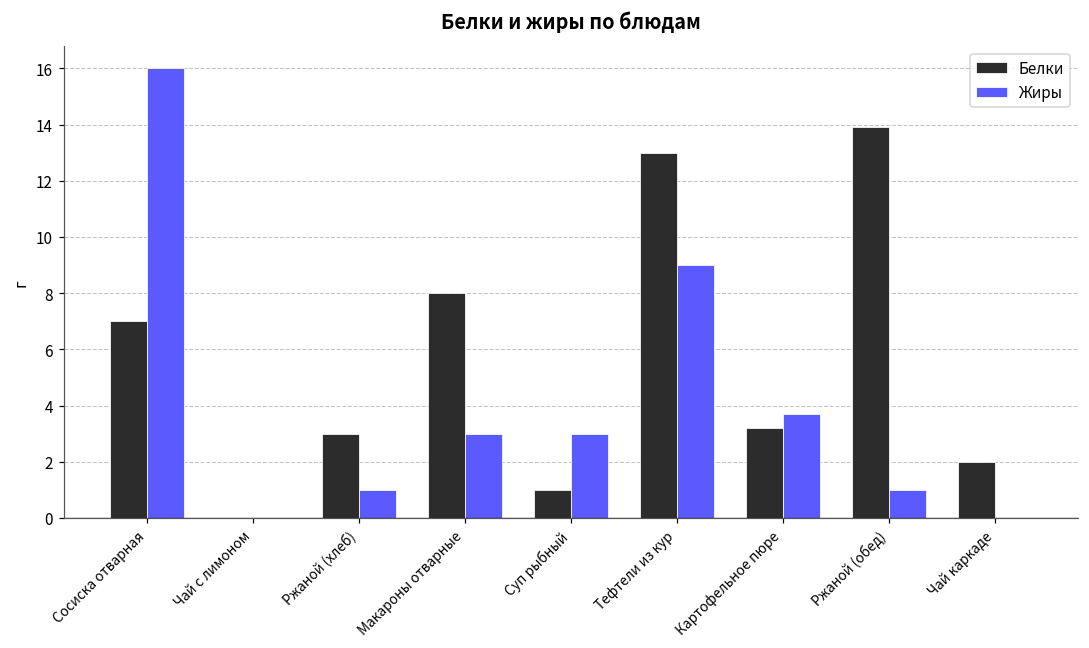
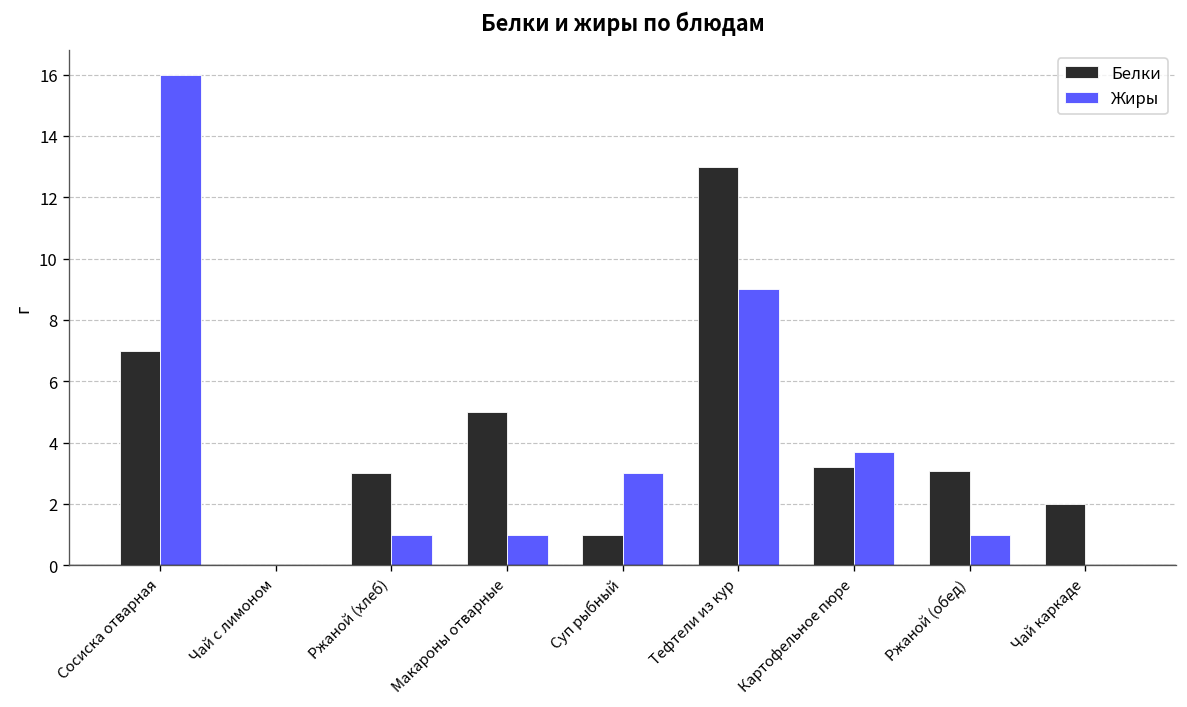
Белки, Макароны отварные: 8 -> 5
Жиры, Макароны отварные: 3 -> 1
Белки, Ржаной (обед): 13.9 -> 3.1
